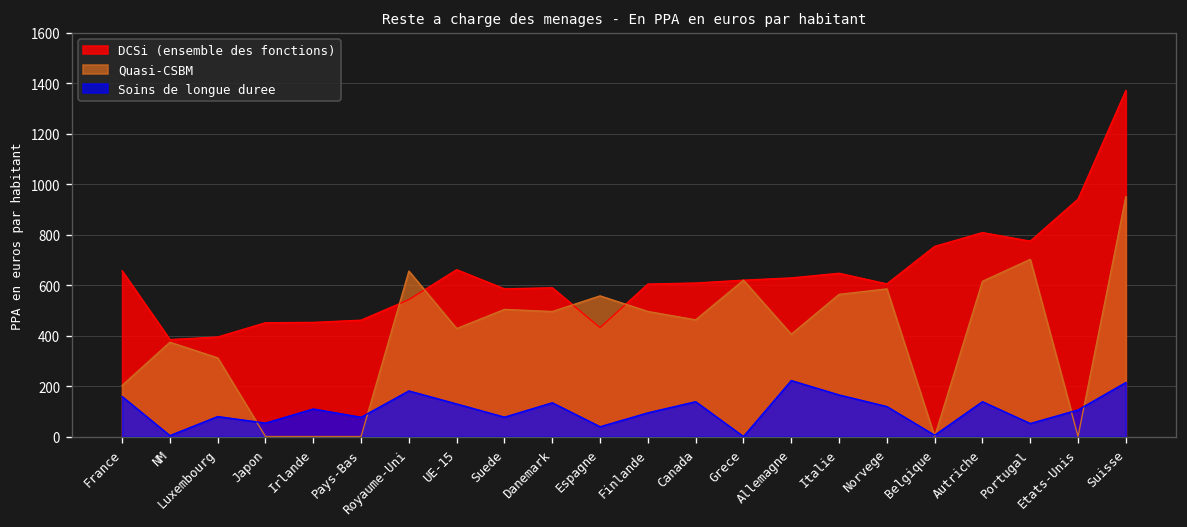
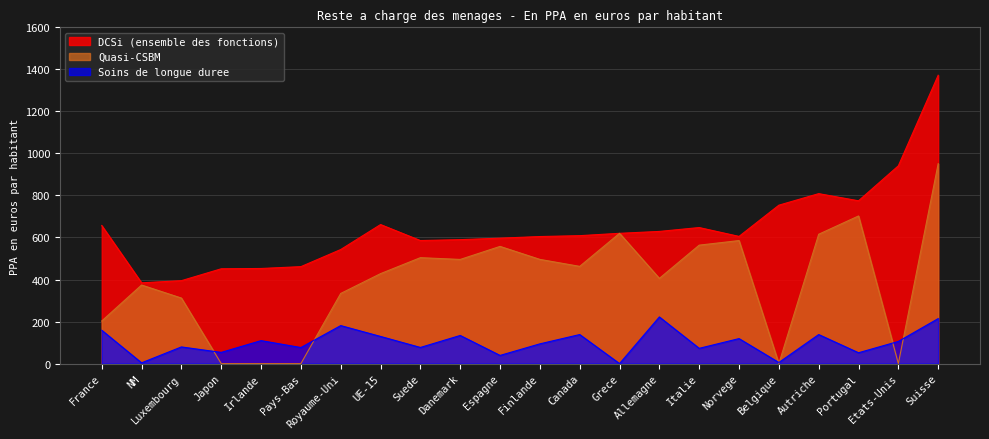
Quasi-CSBM, Royaume-Uni: 660 -> 330
DCSi (ensemble des fonctions), Espagne: 430 -> 600
Soins de longue duree, Italie: 160 -> 70
